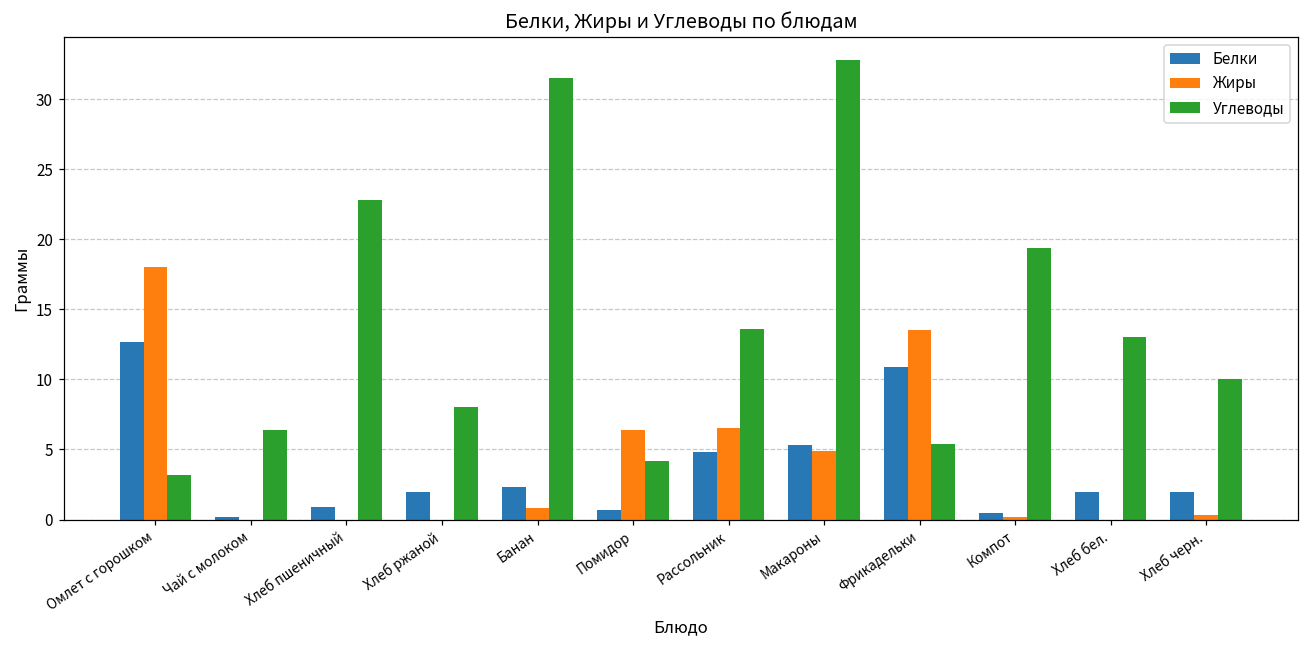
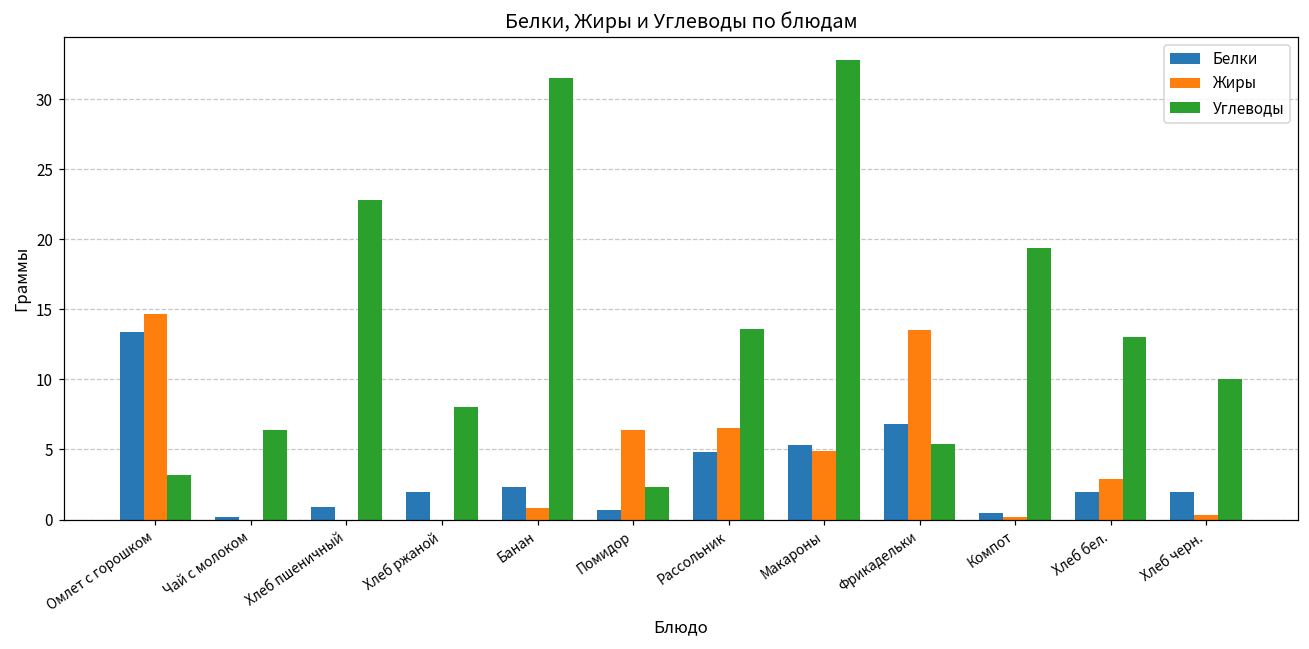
Белки, Омлет с горошком: 12.7 -> 13.4
Жиры, Омлет с горошком: 18.0 -> 14.7
Углеводы, Помидор: 4.2 -> 2.3
Белки, Фрикадельки: 10.9 -> 6.8
Жиры, Хлеб бел.: 0.0 -> 2.9
